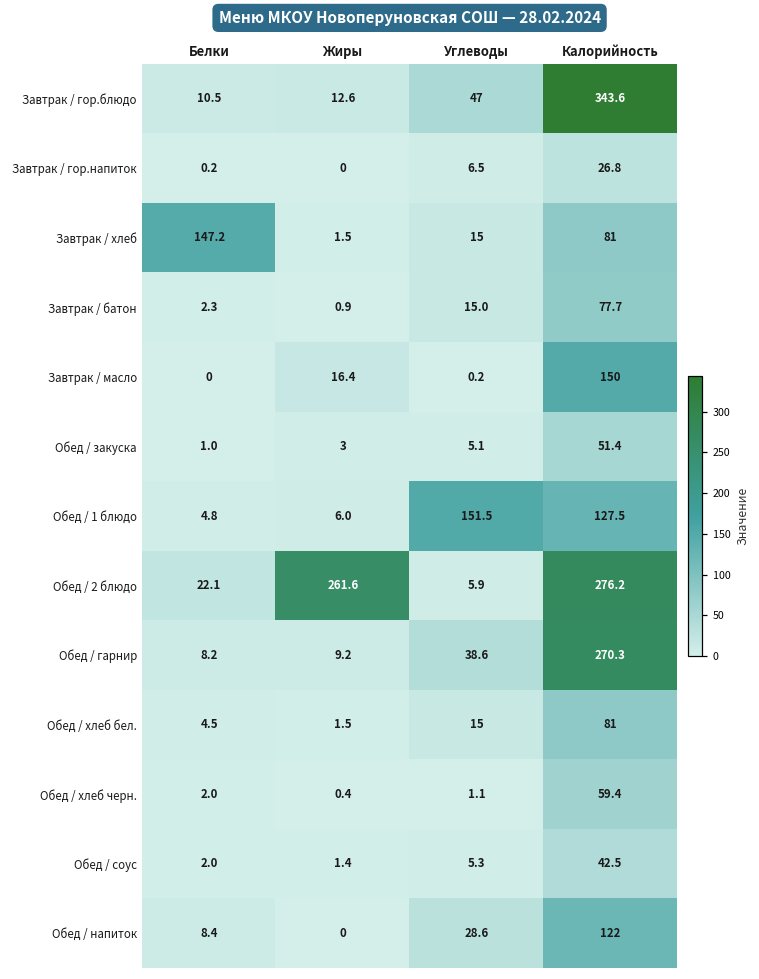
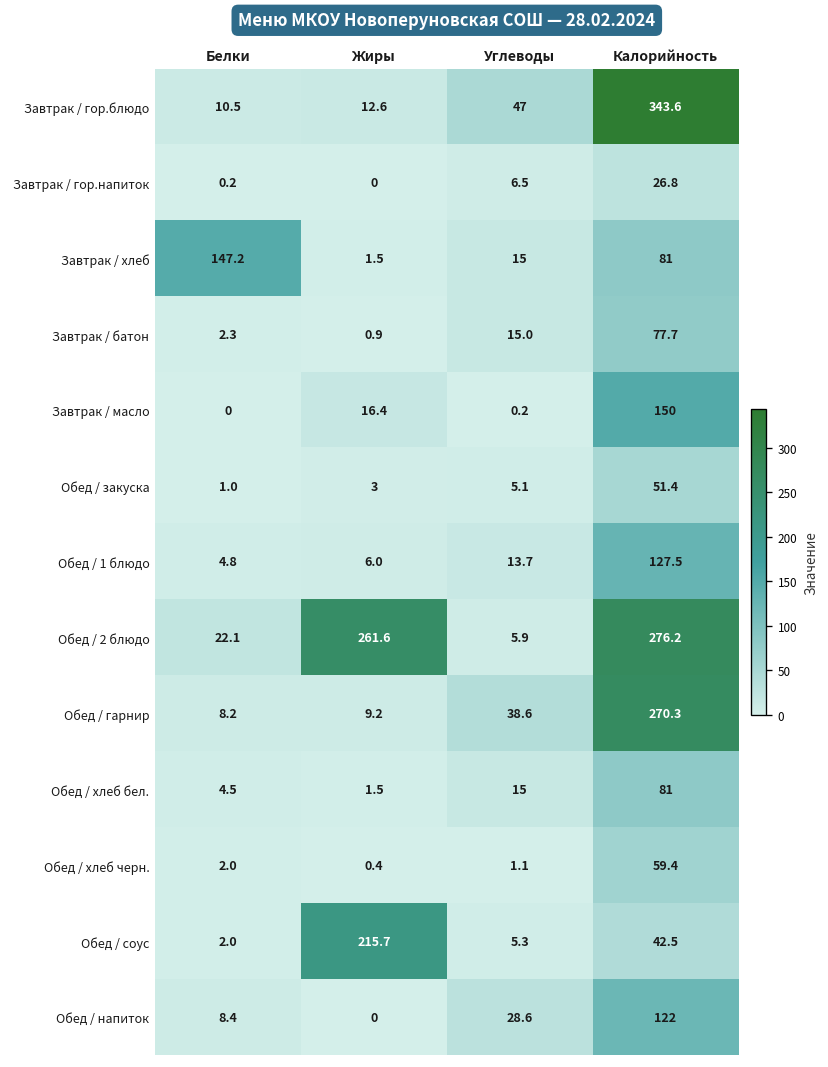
Обед / 1 блюдо, Углеводы: 151.5 -> 13.7
Обед / соус, Жиры: 1.4 -> 215.7
